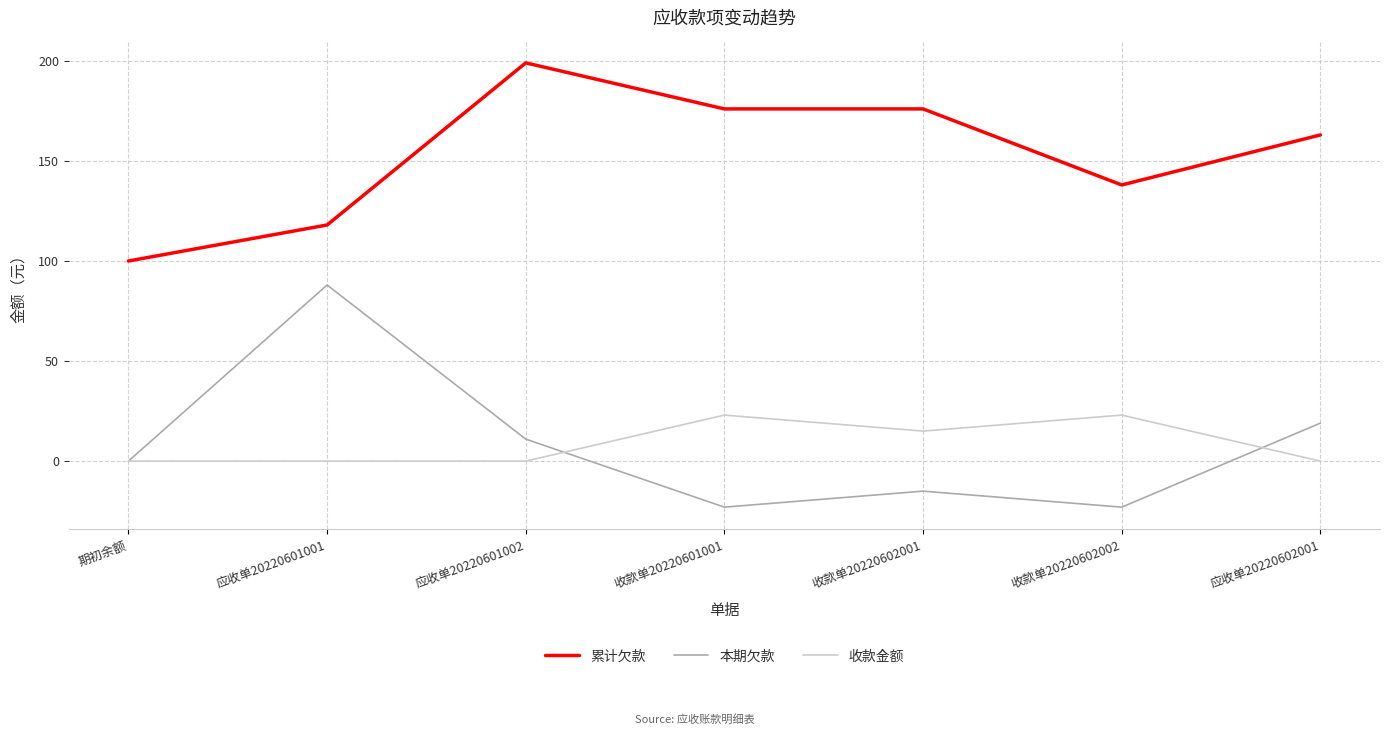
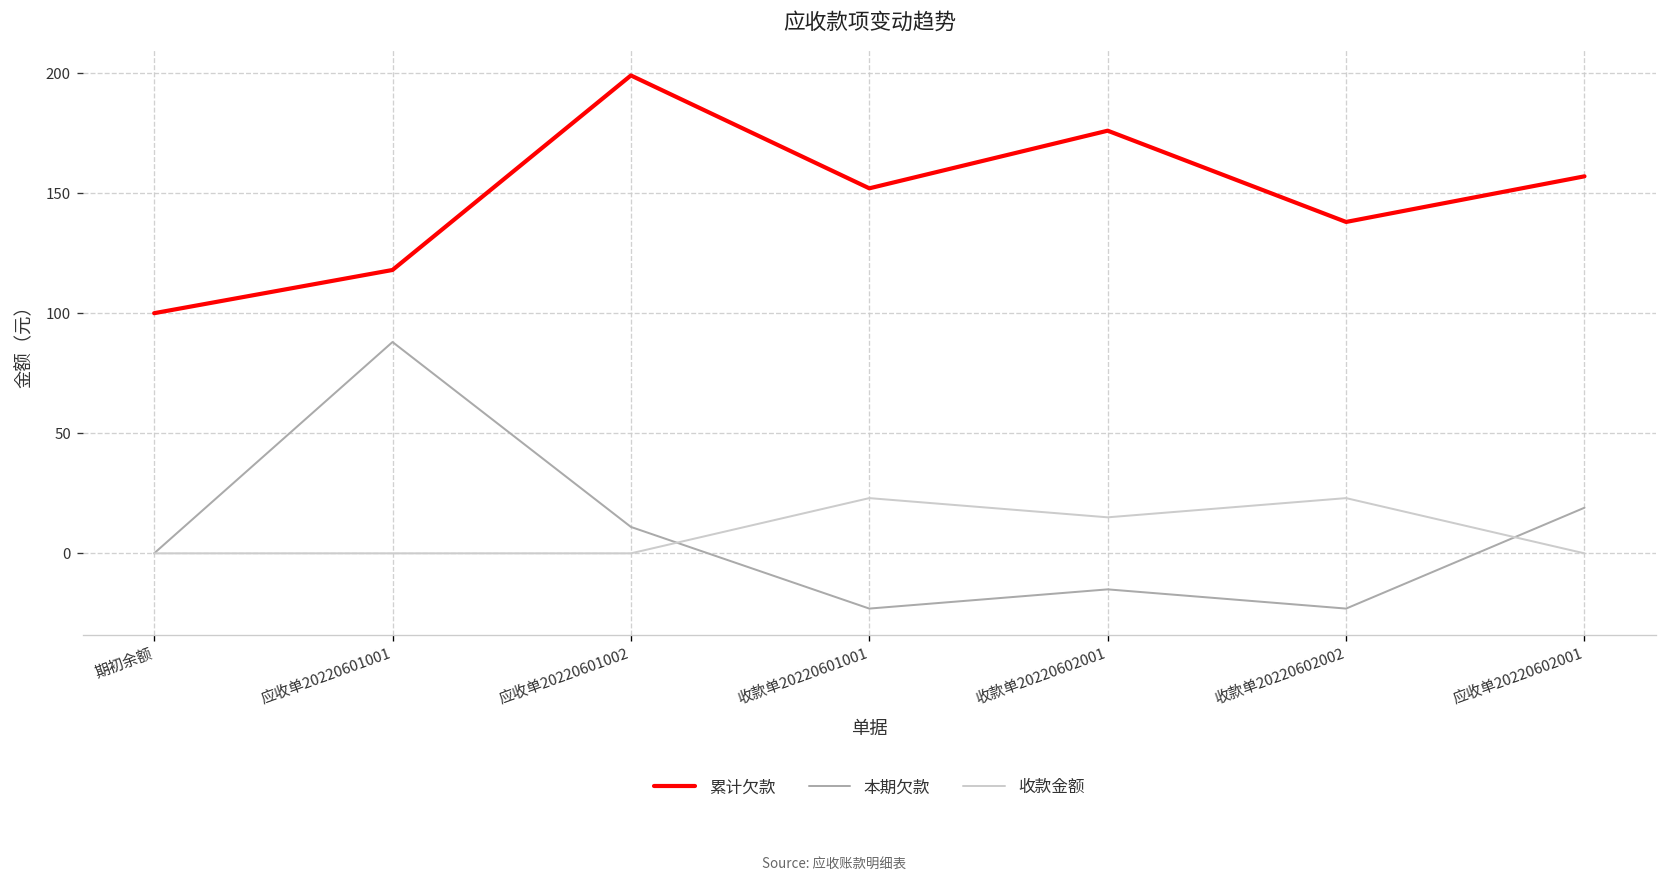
累计欠款, 收款单20220601001: 176 -> 152
累计欠款, 应收单20220602001: 163 -> 157
